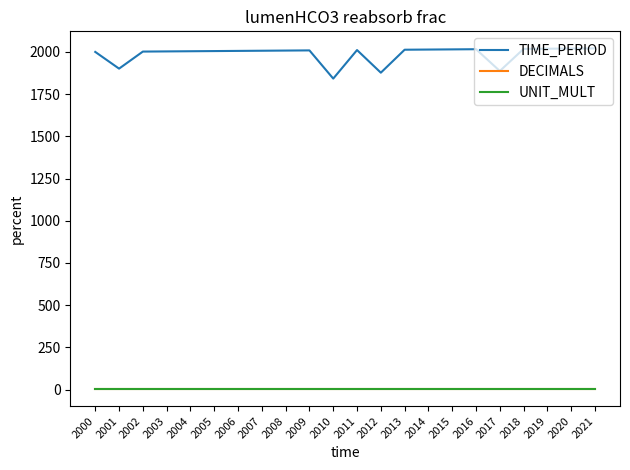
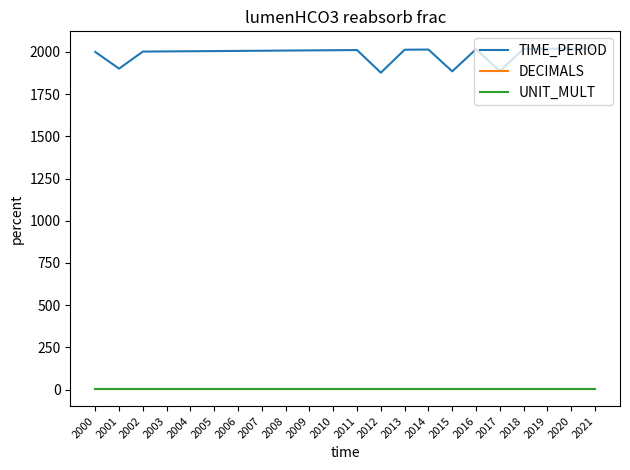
TIME_PERIOD, 2010: 1840 -> 2010
TIME_PERIOD, 2015: 2020 -> 1890
